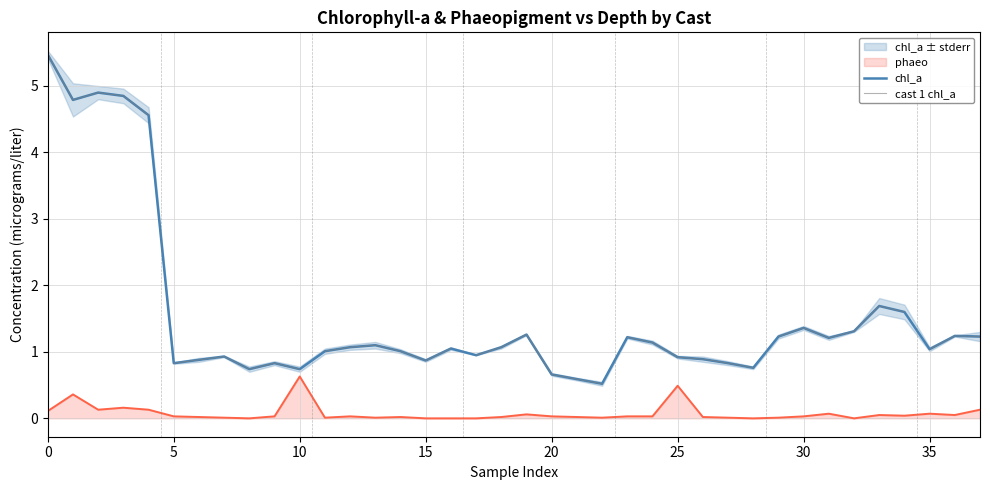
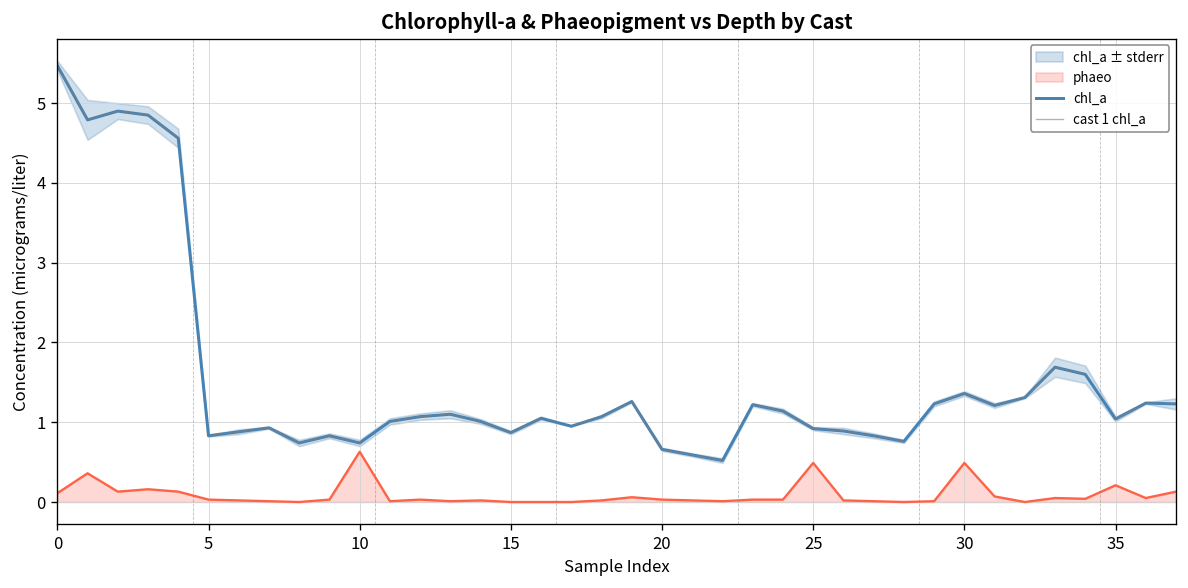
phaeo, 30: 0.0 -> 0.5
phaeo, 35: 0.1 -> 0.2
